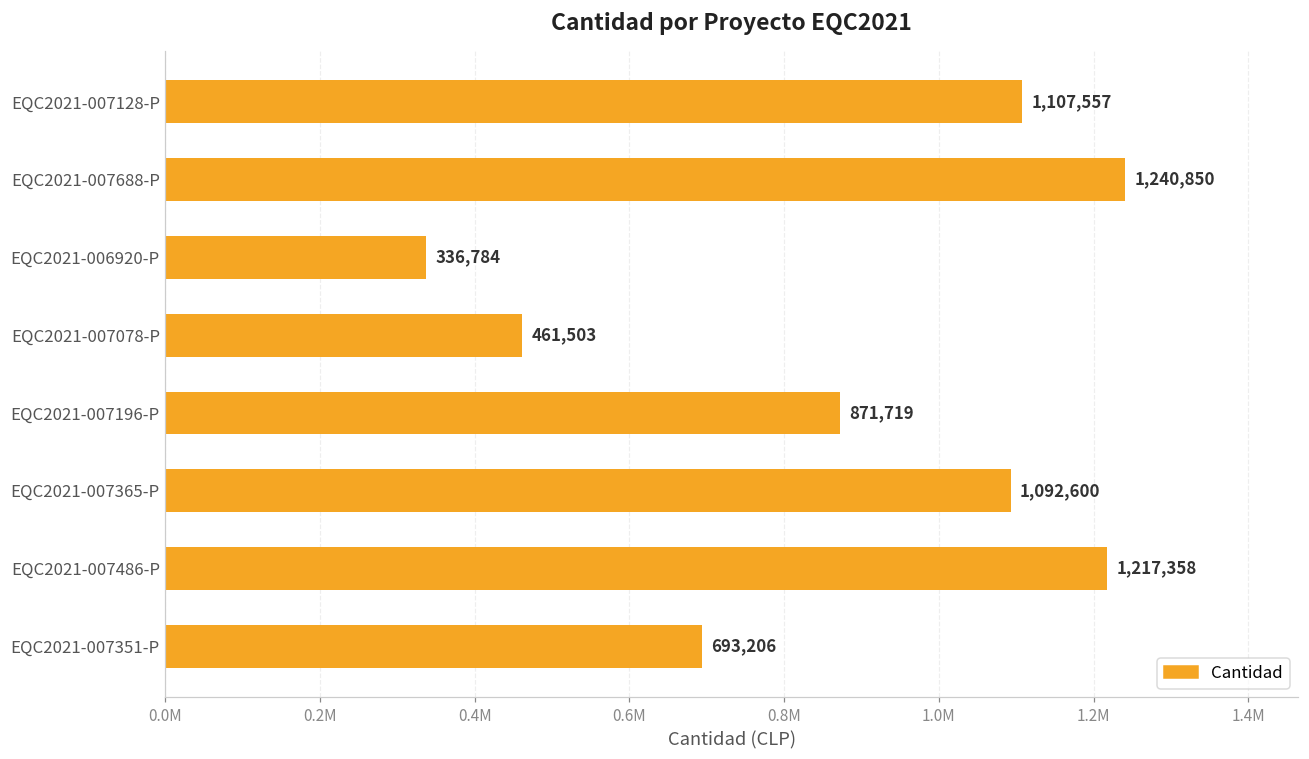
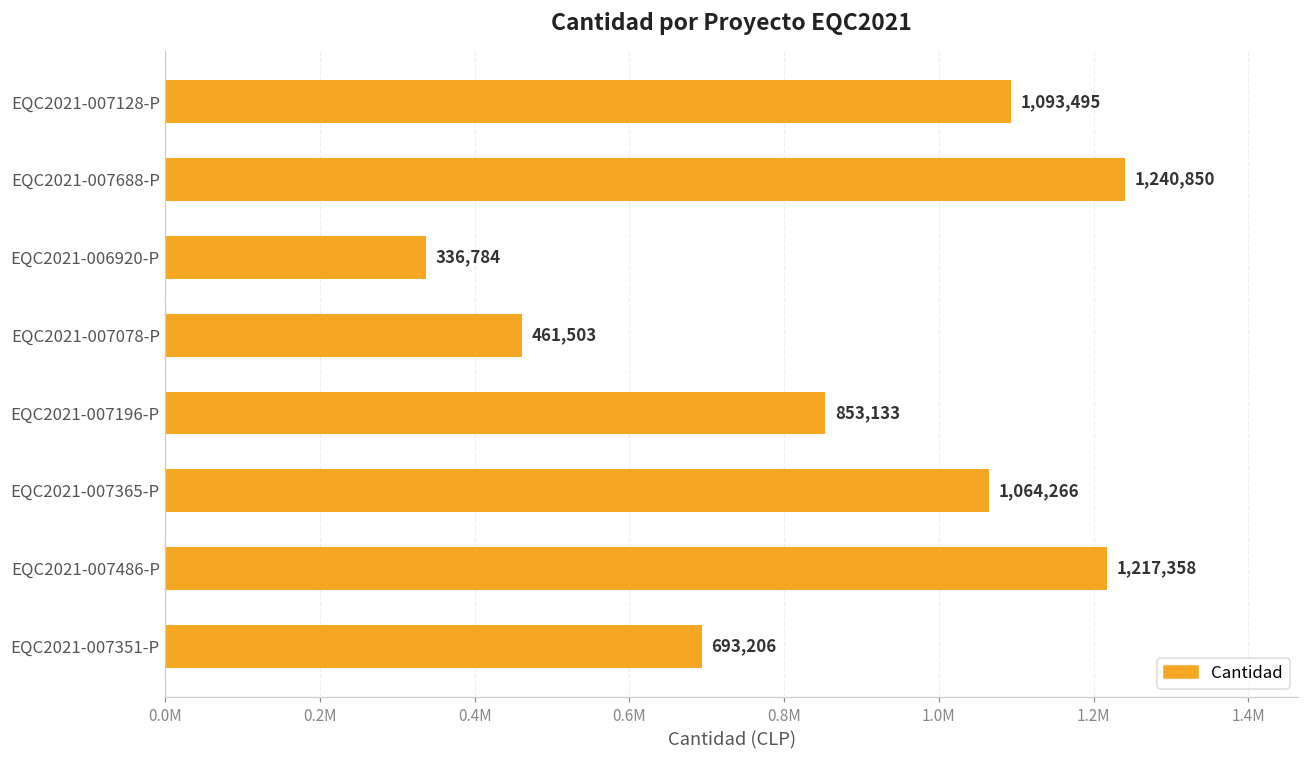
EQC2021-007128-P: 1,107,557 -> 1,093,495
EQC2021-007196-P: 871,719 -> 853,133
EQC2021-007365-P: 1,092,600 -> 1,064,266
